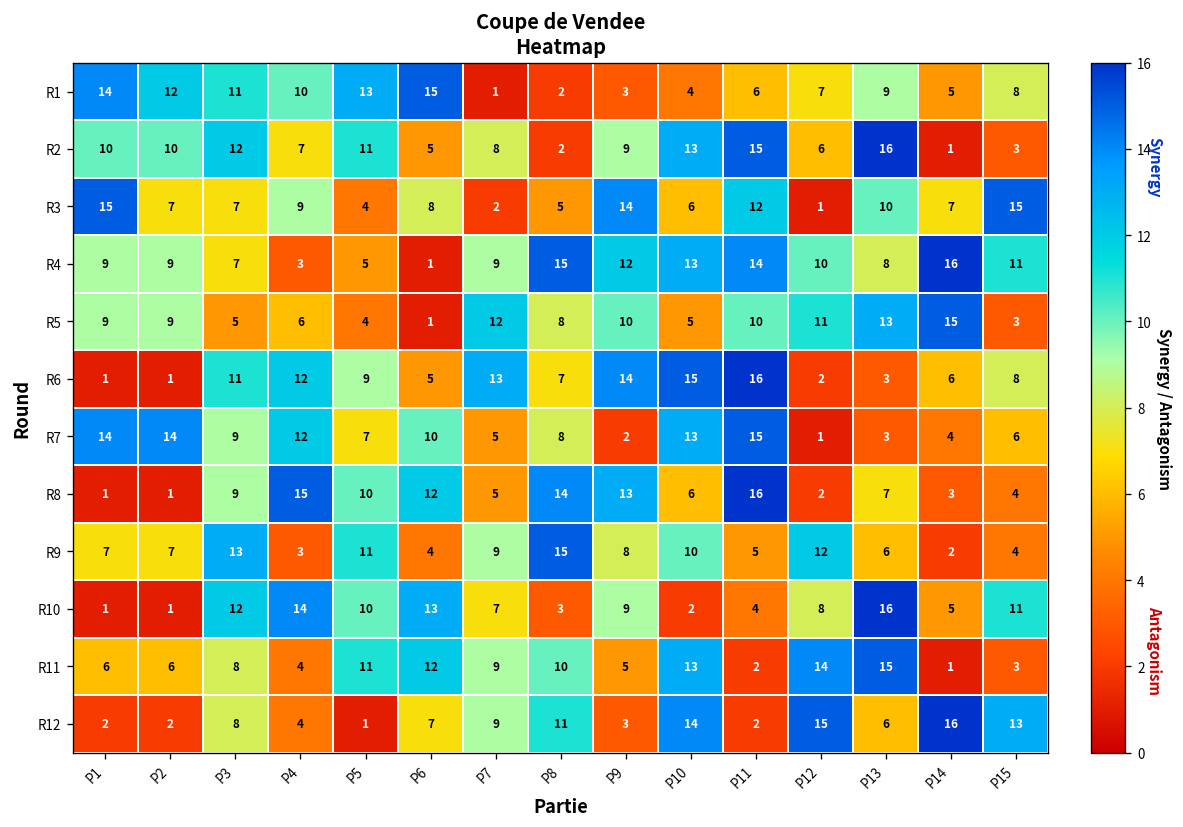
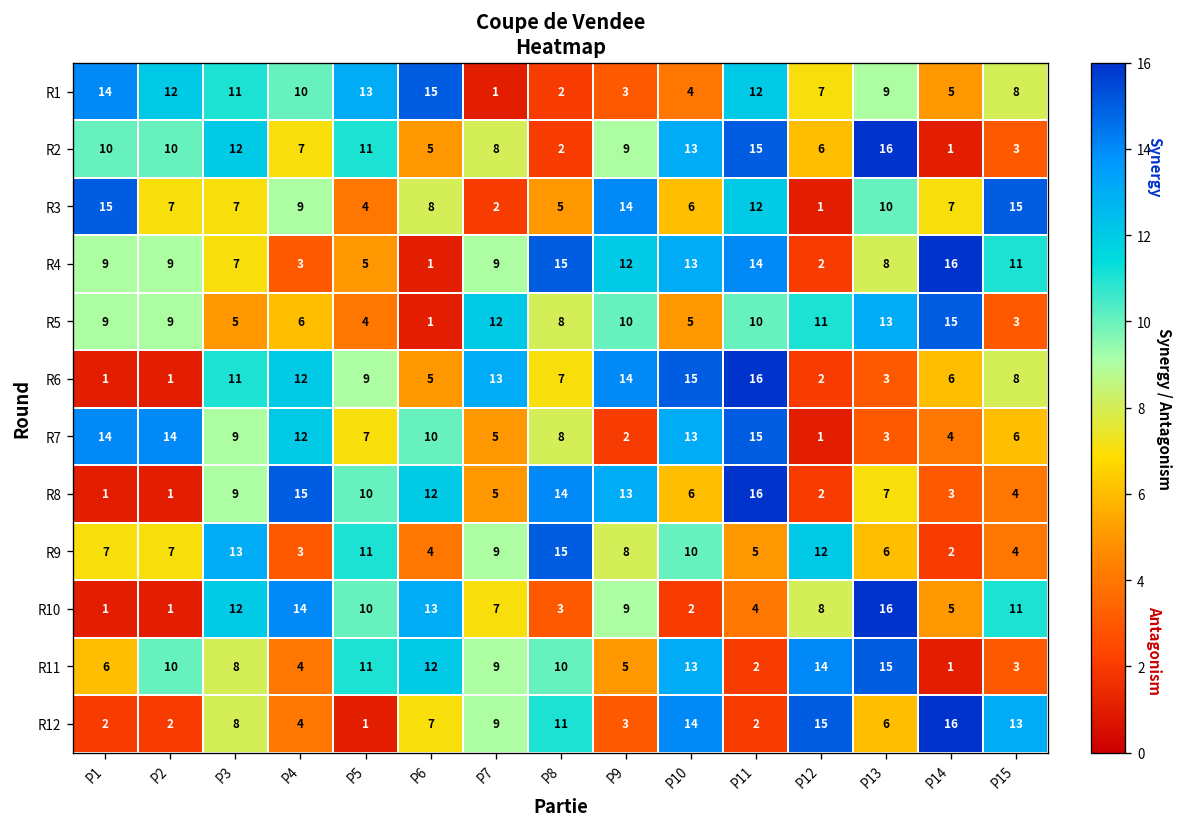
R1, P11: 6 -> 12
R4, P12: 10 -> 2
R11, P2: 6 -> 10
